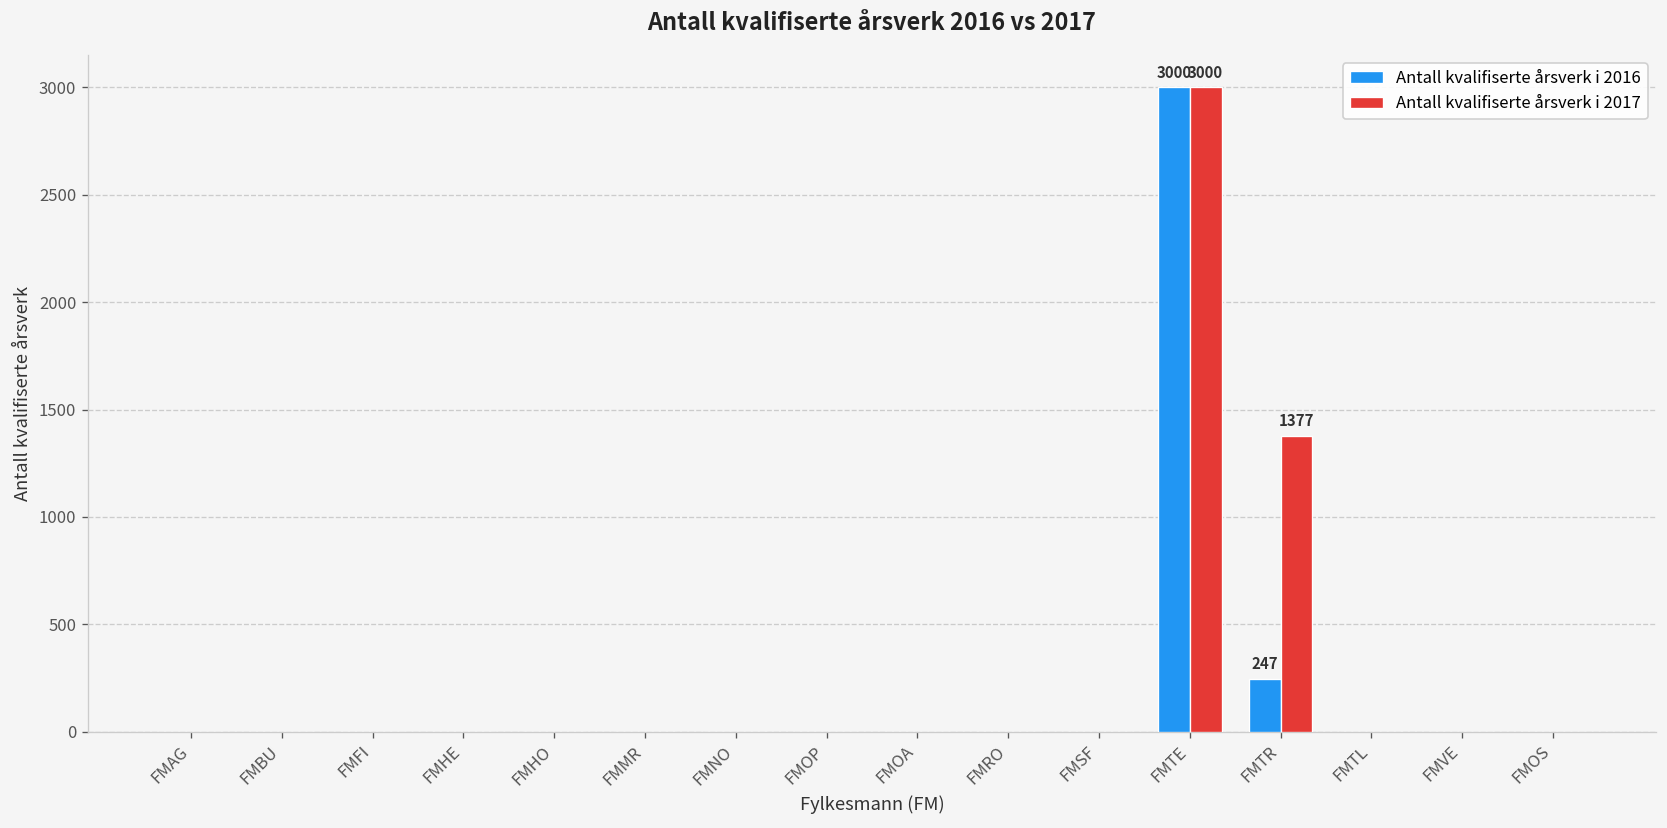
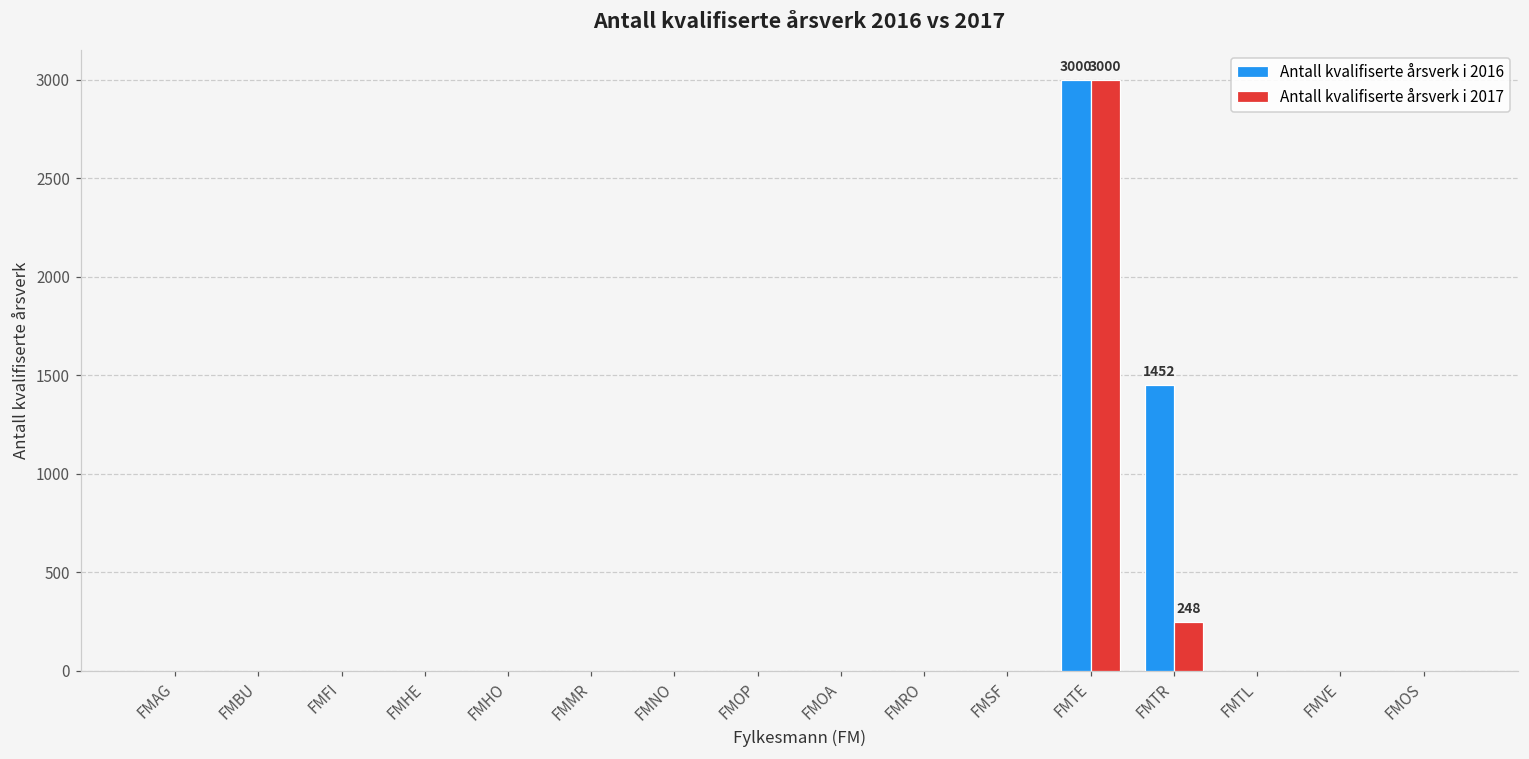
Antall kvalifiserte årsverk i 2016, FMTR: 247 -> 1452
Antall kvalifiserte årsverk i 2017, FMTR: 1377 -> 248
